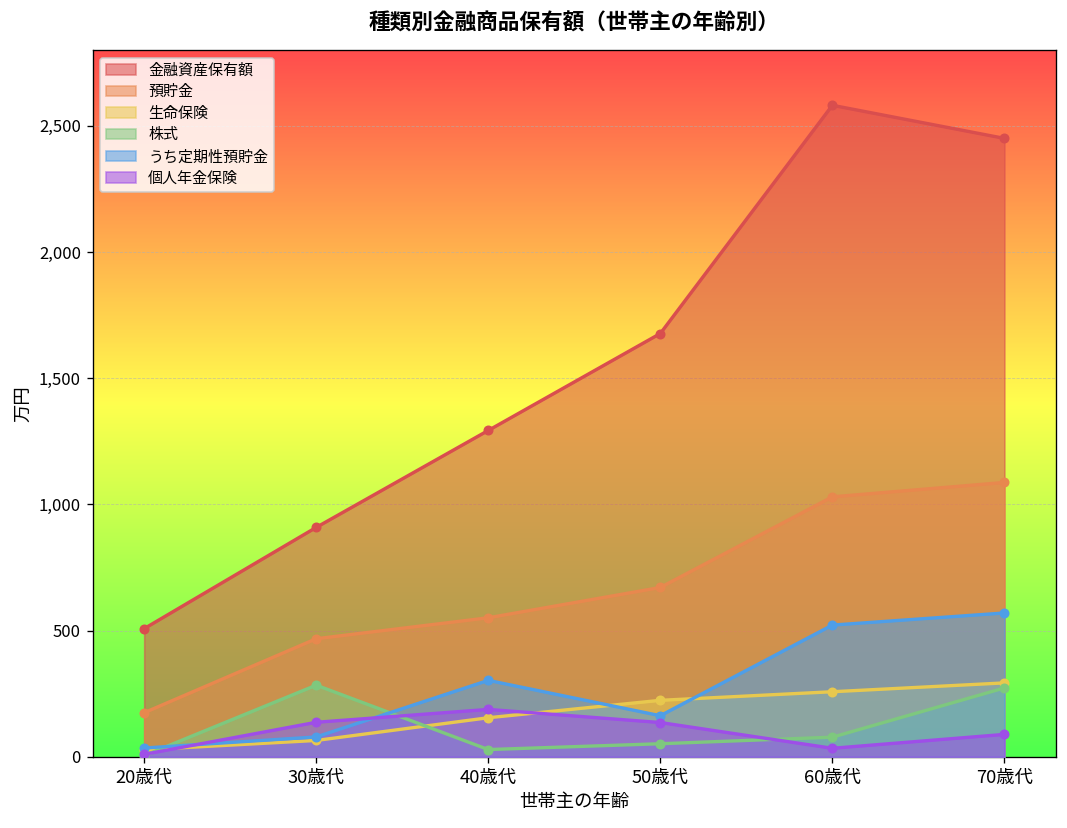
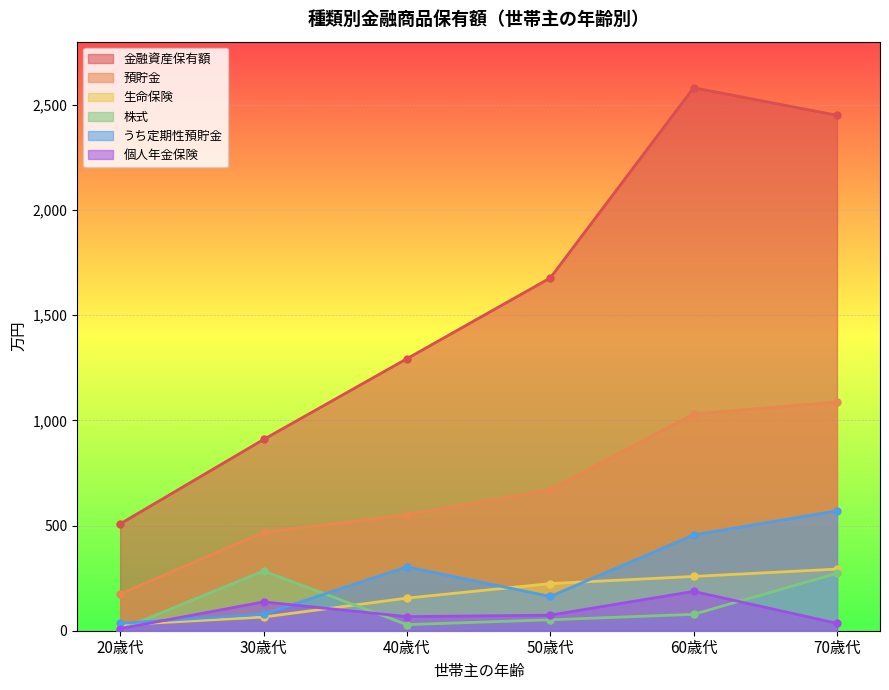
個人年金保険, 40歳代: 190 -> 70
個人年金保険, 50歳代: 140 -> 70
うち定期性預貯金, 60歳代: 520 -> 460
個人年金保険, 60歳代: 30 -> 190
個人年金保険, 70歳代: 90 -> 40
